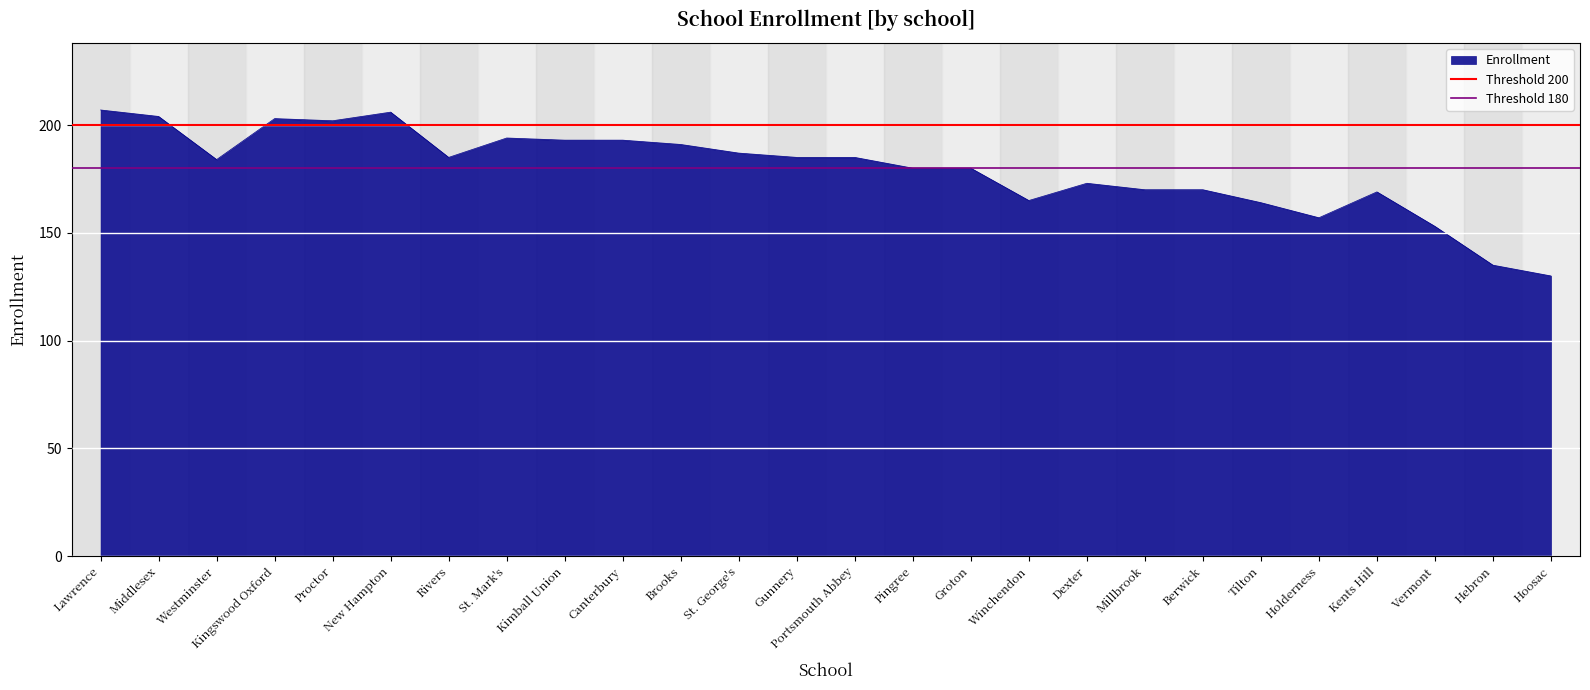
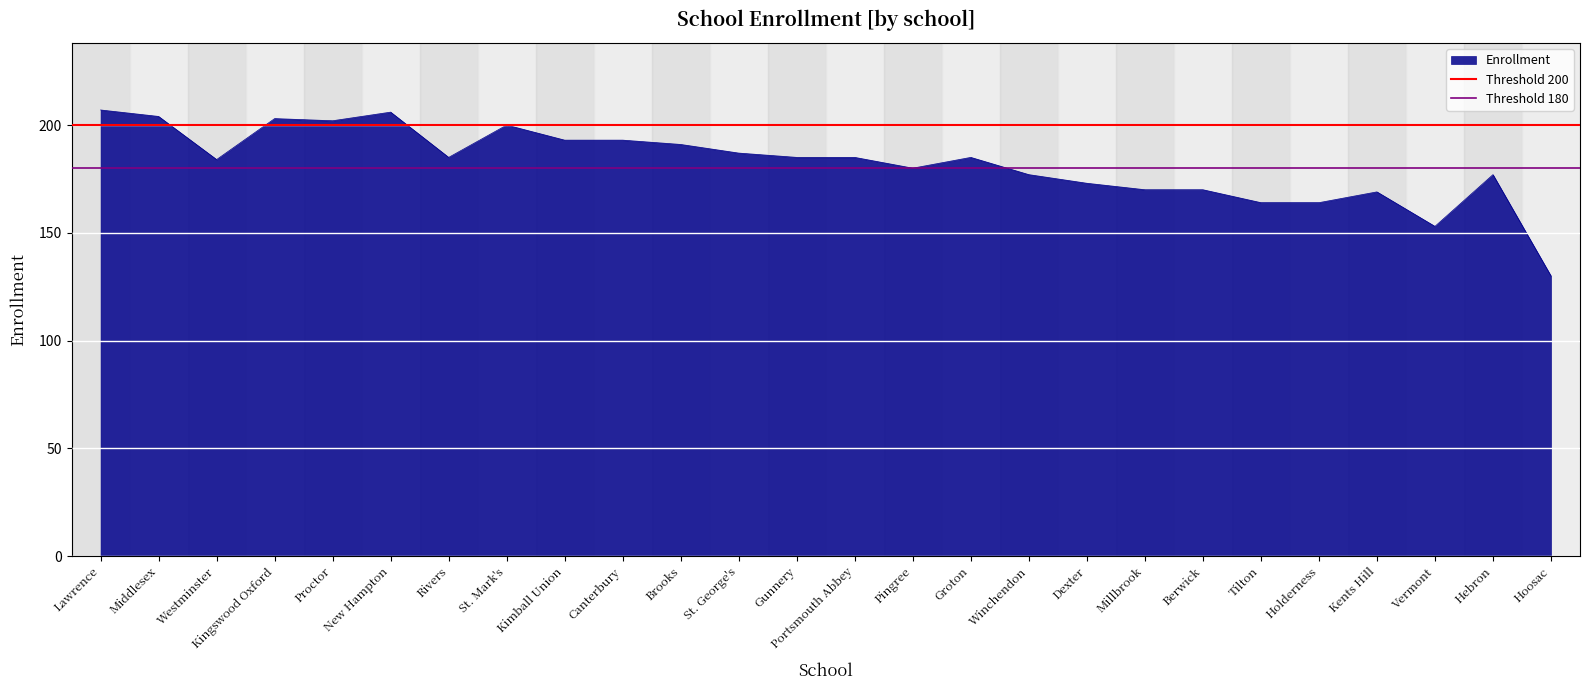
St. Mark's: 194 -> 200
Groton: 180 -> 185
Winchendon: 165 -> 177
Holderness: 157 -> 164
Hebron: 135 -> 177
